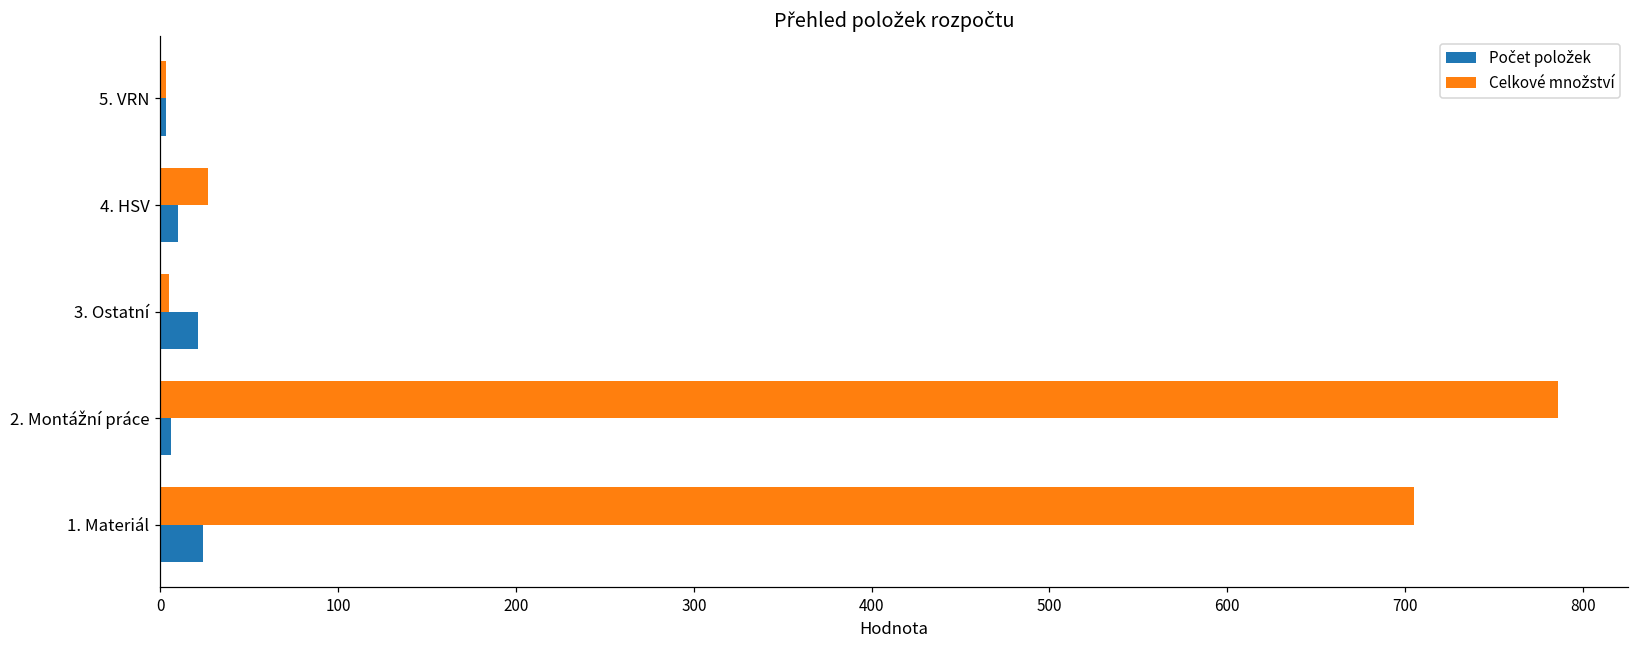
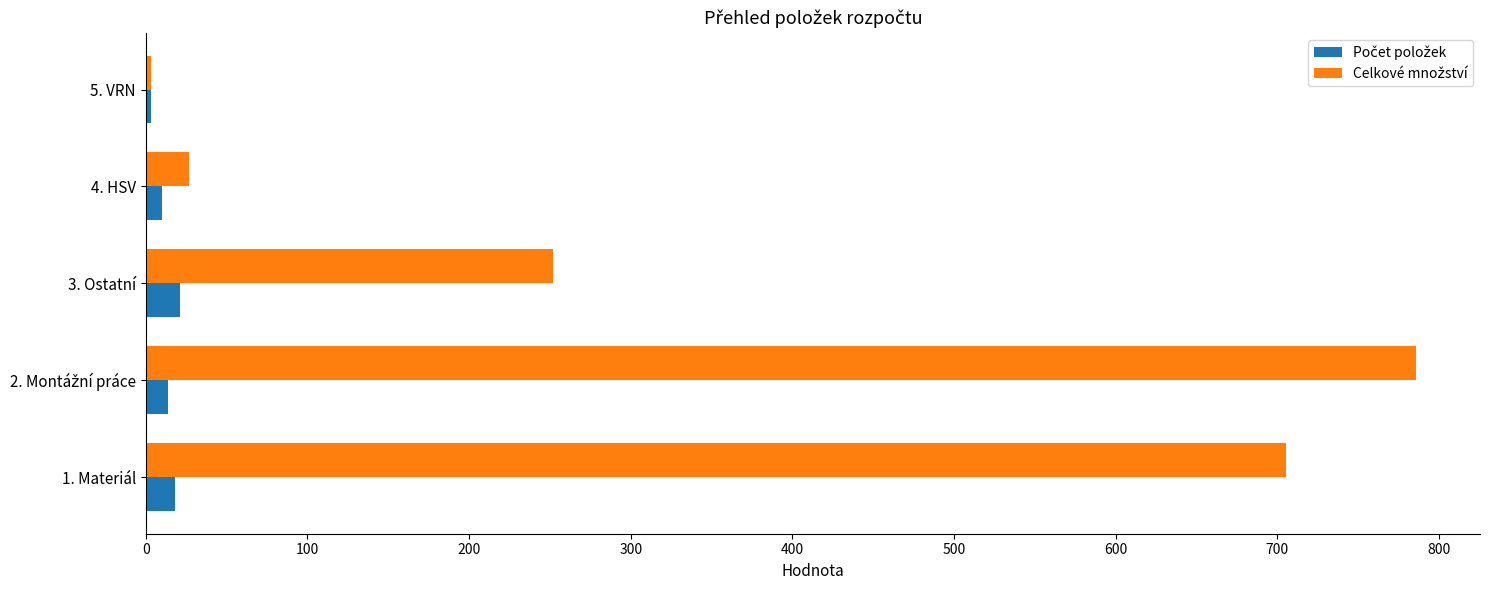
Celkové množství, 3. Ostatní: 5 -> 252
Počet položek, 2. Montážní práce: 6 -> 14
Počet položek, 1. Materiál: 24 -> 18
